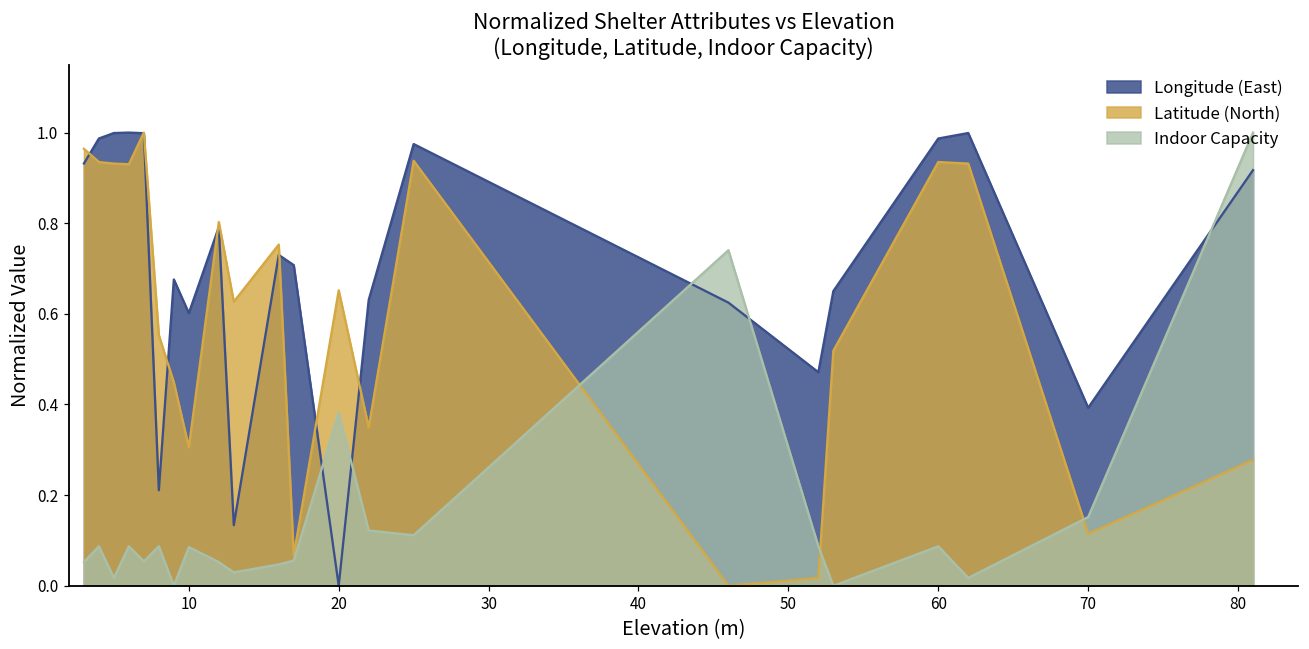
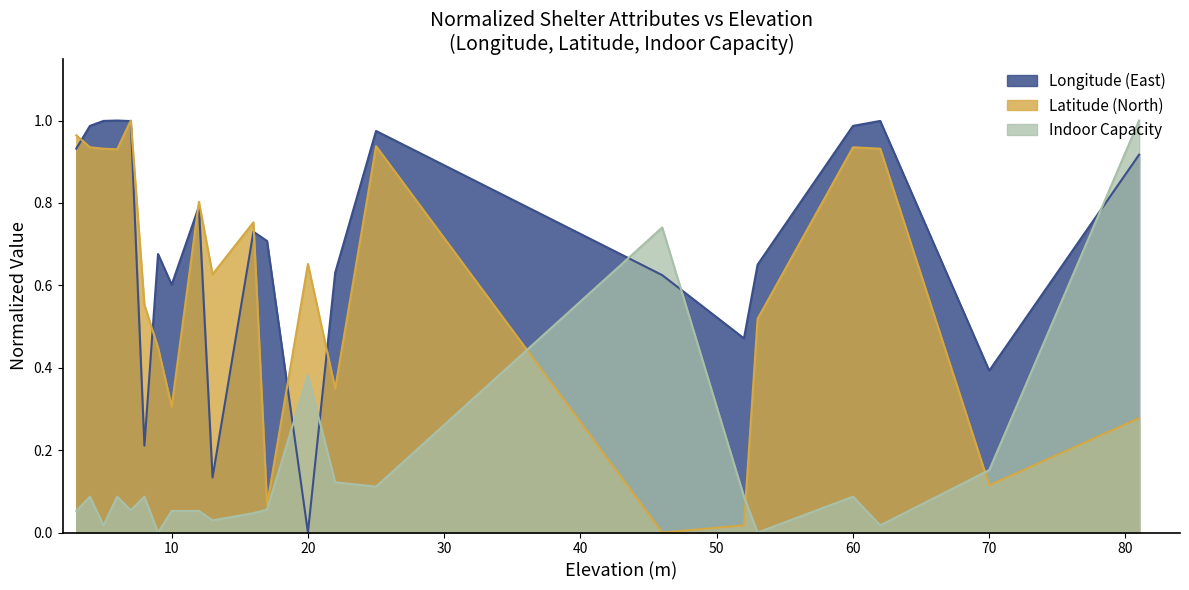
Indoor Capacity, 10: 0.09 -> 0.05
